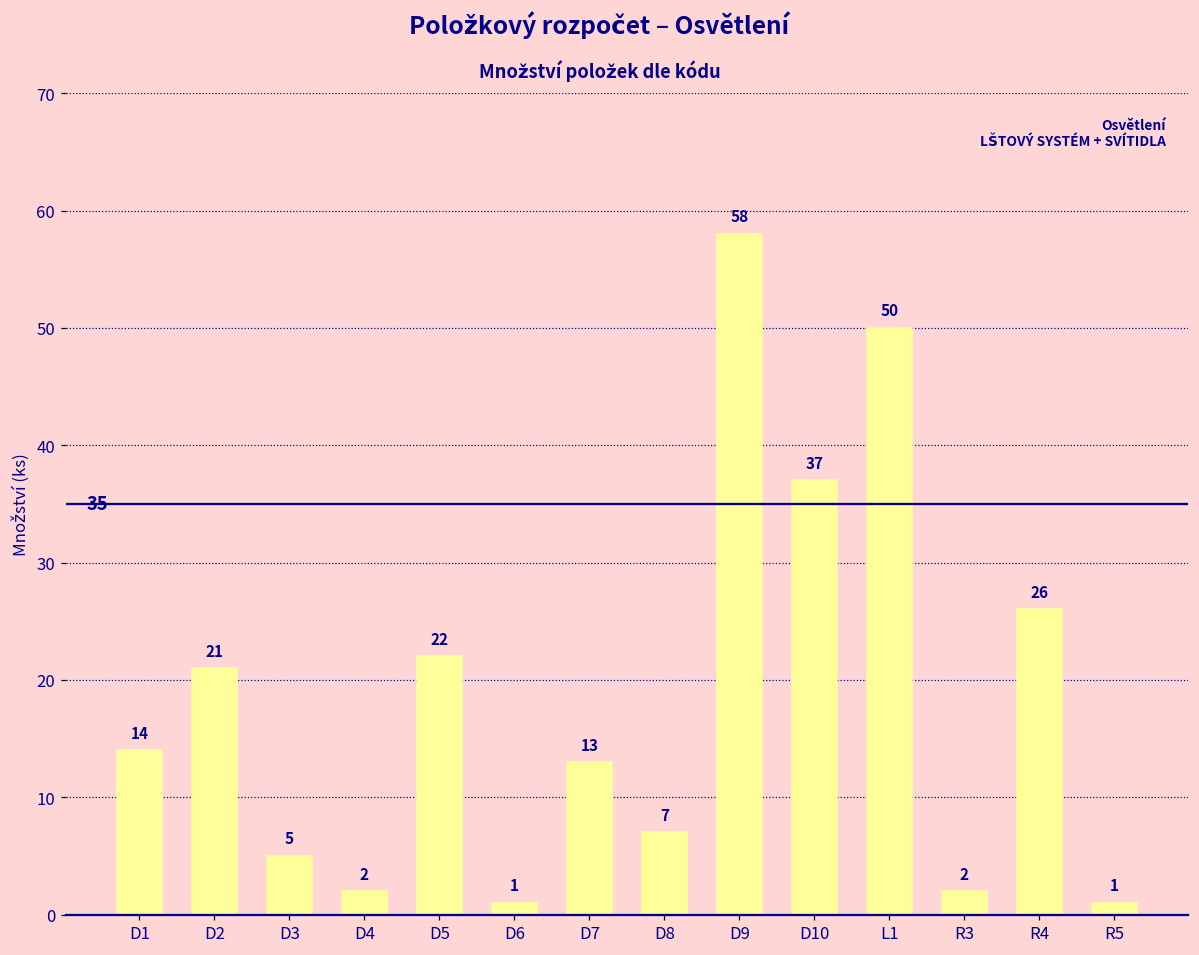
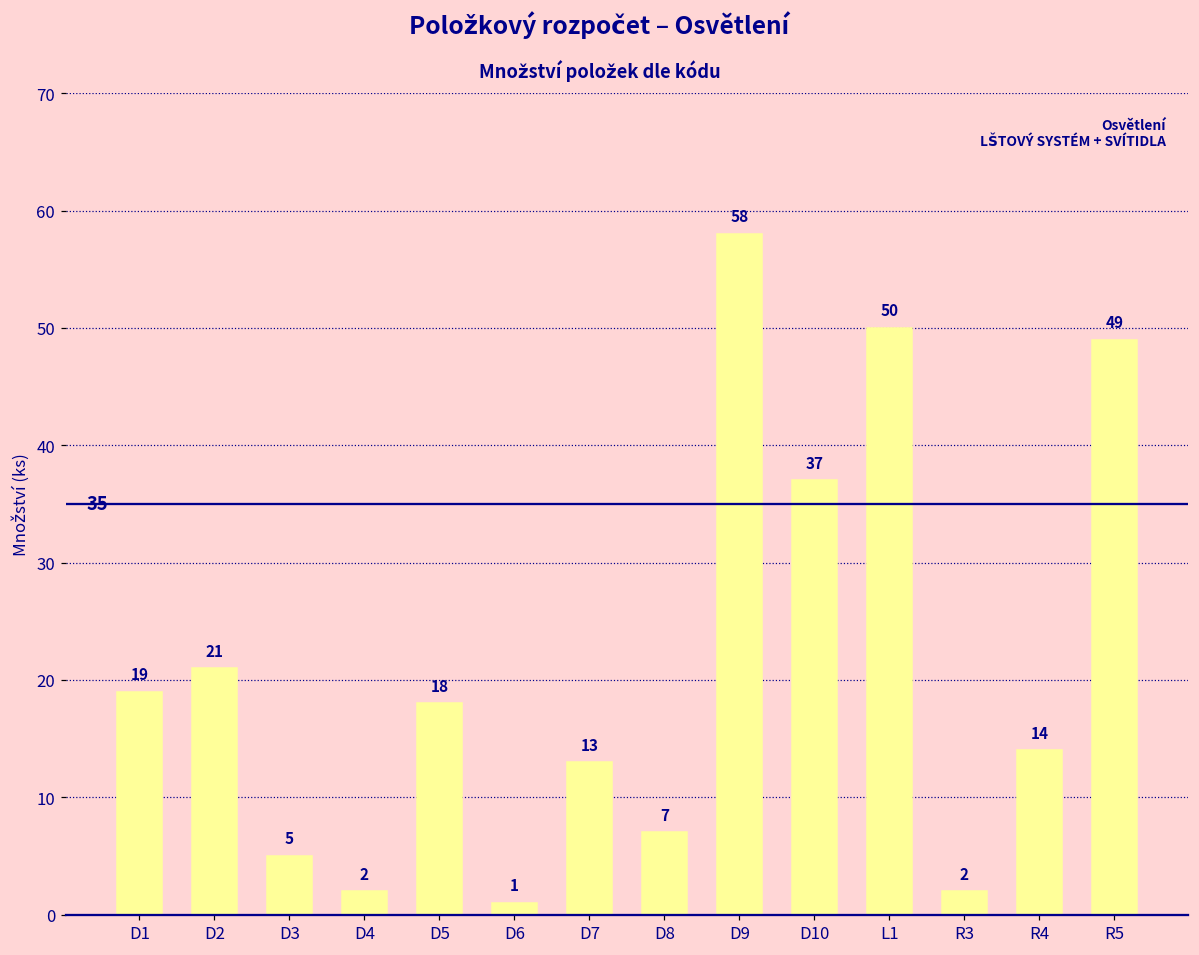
D1: 14 -> 19
D5: 22 -> 18
R4: 26 -> 14
R5: 1 -> 49
